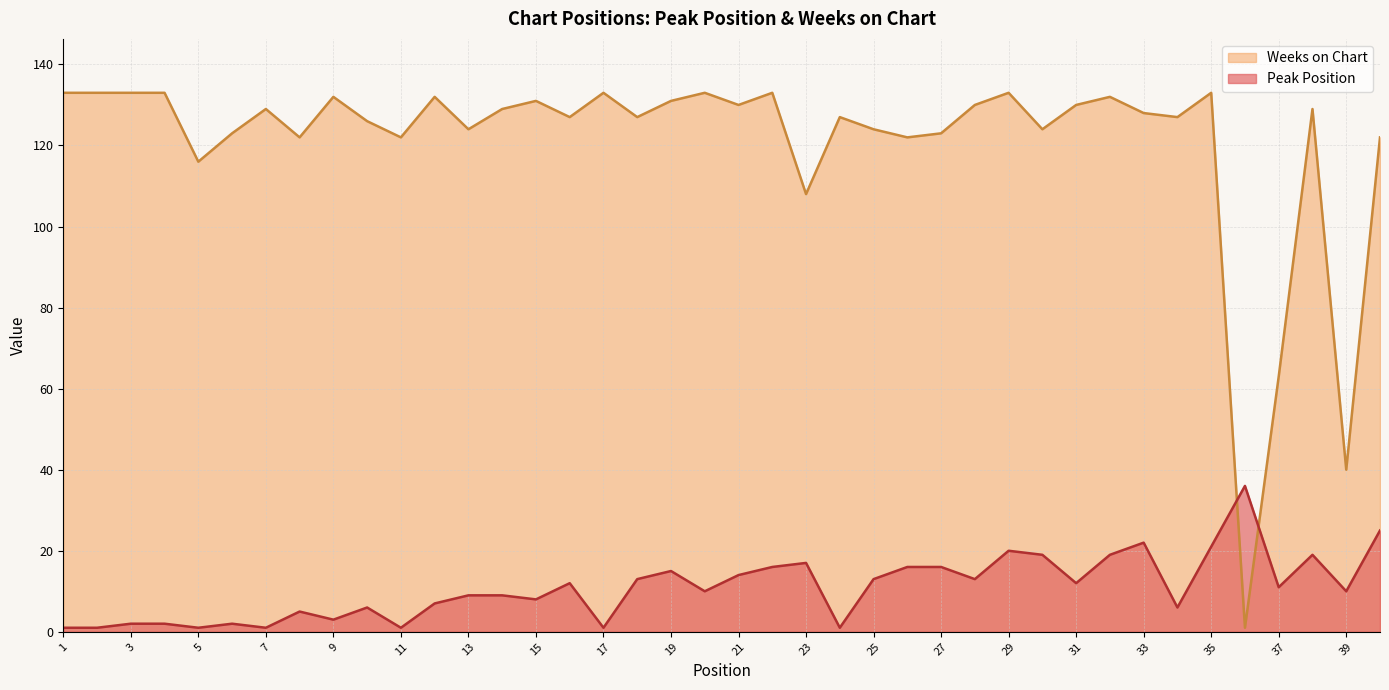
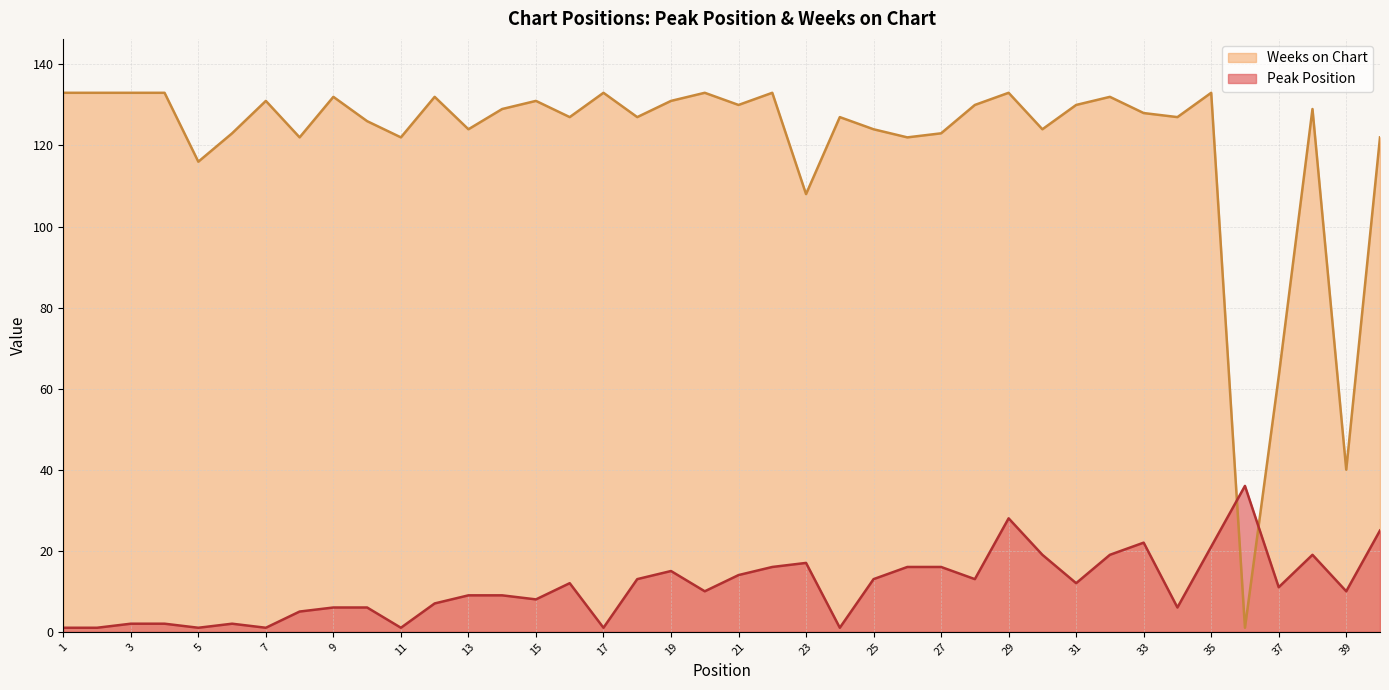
Weeks on Chart, 7: 129 -> 131
Peak Position, 9: 3 -> 6
Peak Position, 29: 20 -> 28
